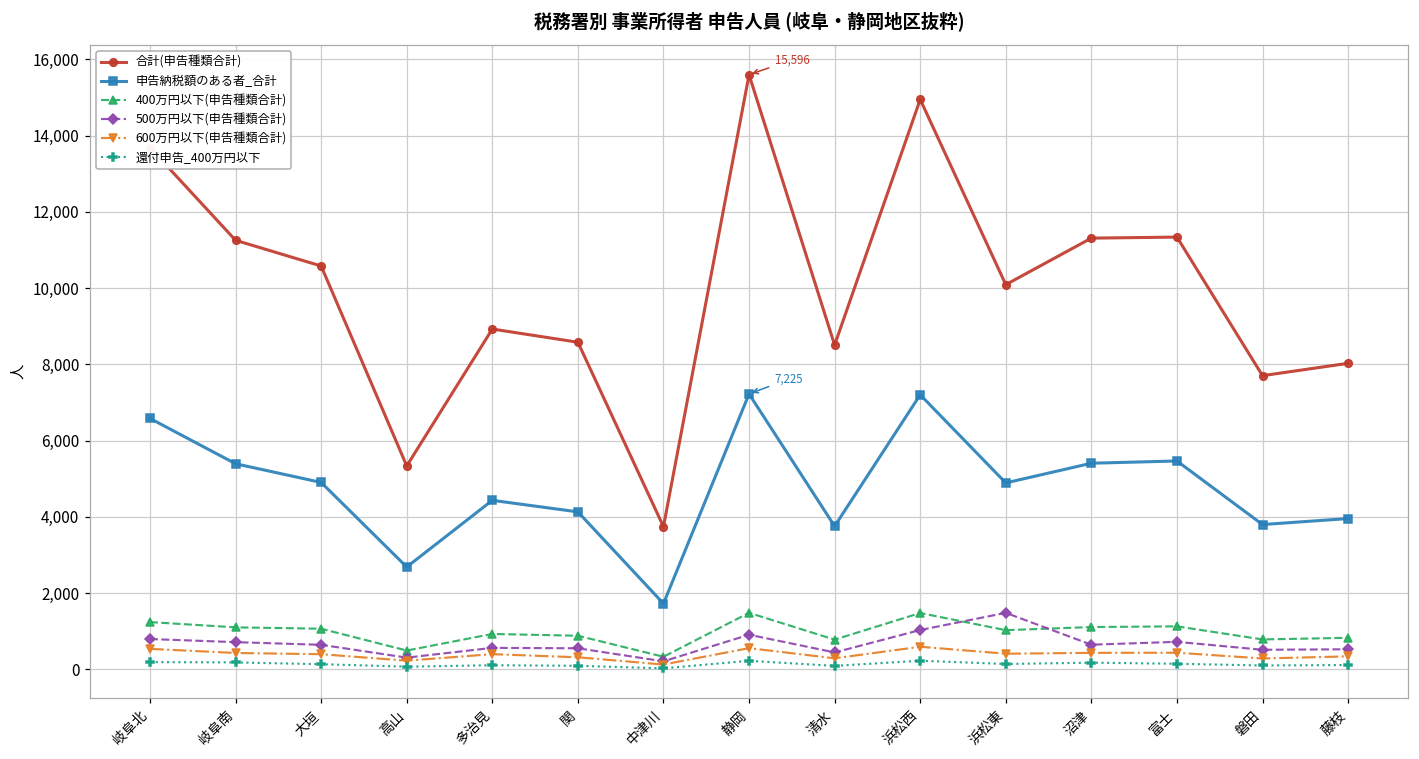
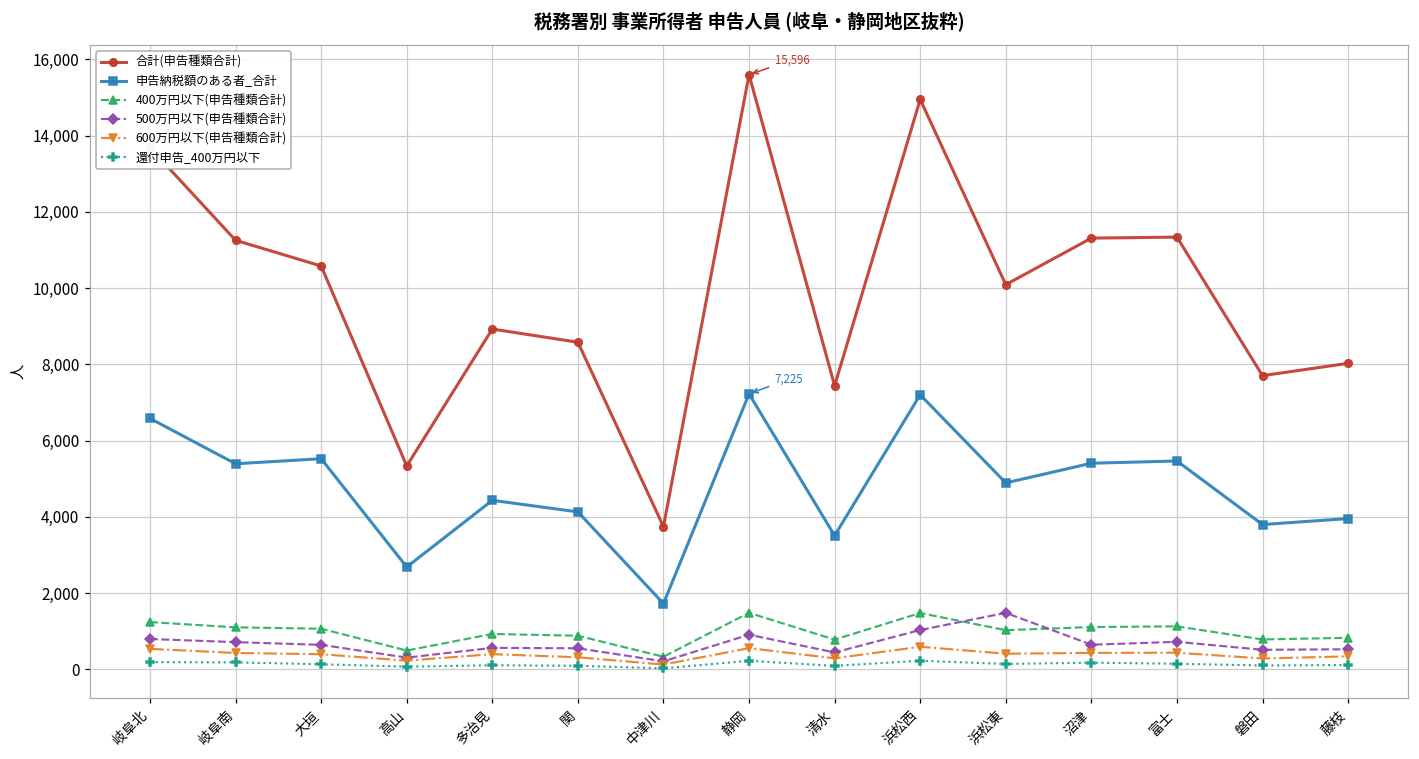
申告納税額のある者_合計, 大垣: 4,900 -> 5,500
合計(申告種類合計), 清水: 8,500 -> 7,400
申告納税額のある者_合計, 清水: 3,800 -> 3,500
